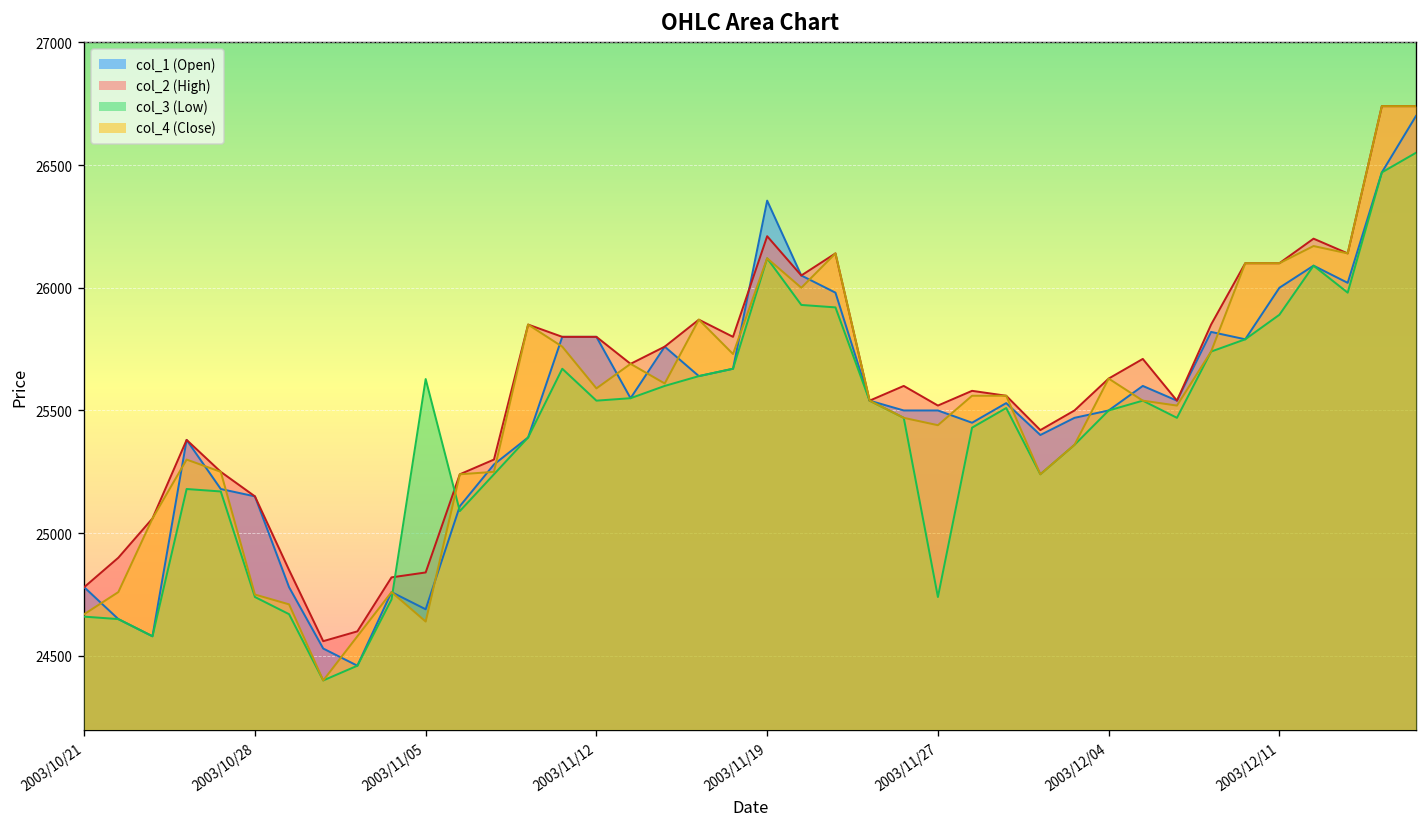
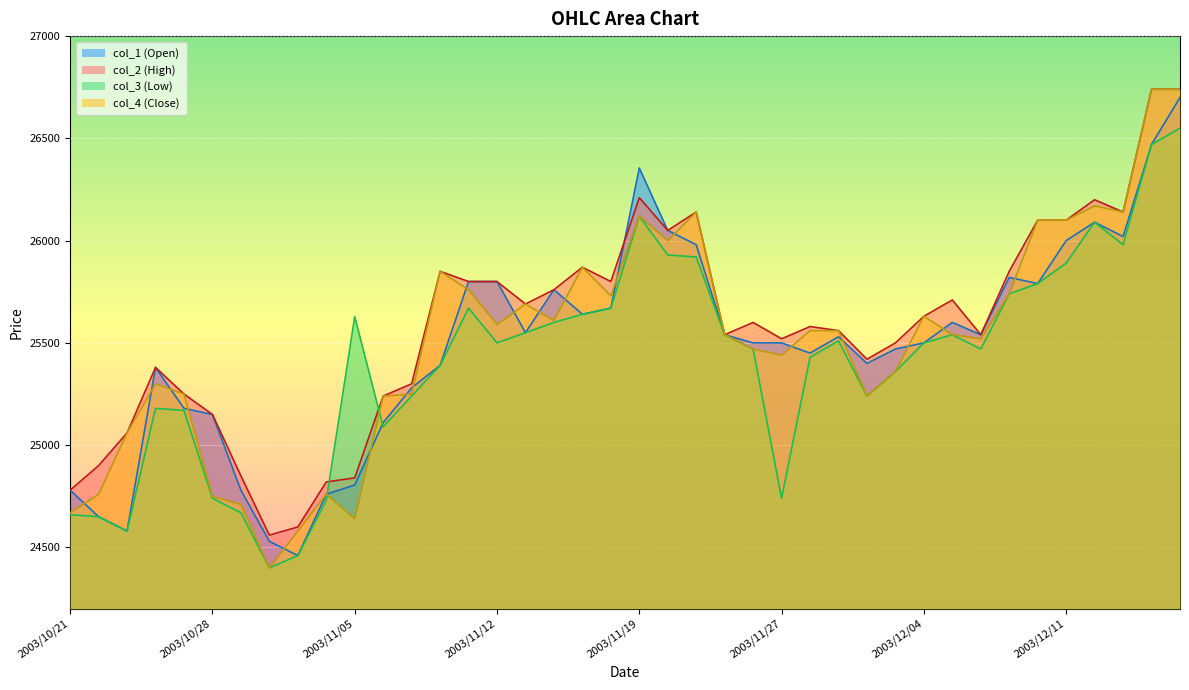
col_1 (Open), 2003/11/05: 24690 -> 24810
col_3 (Low), 2003/11/12: 25540 -> 25500
